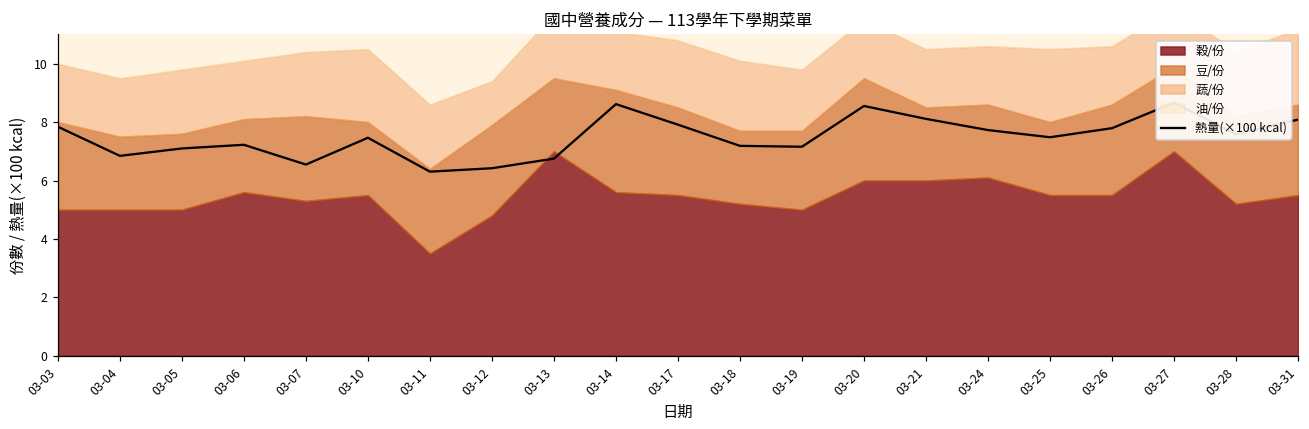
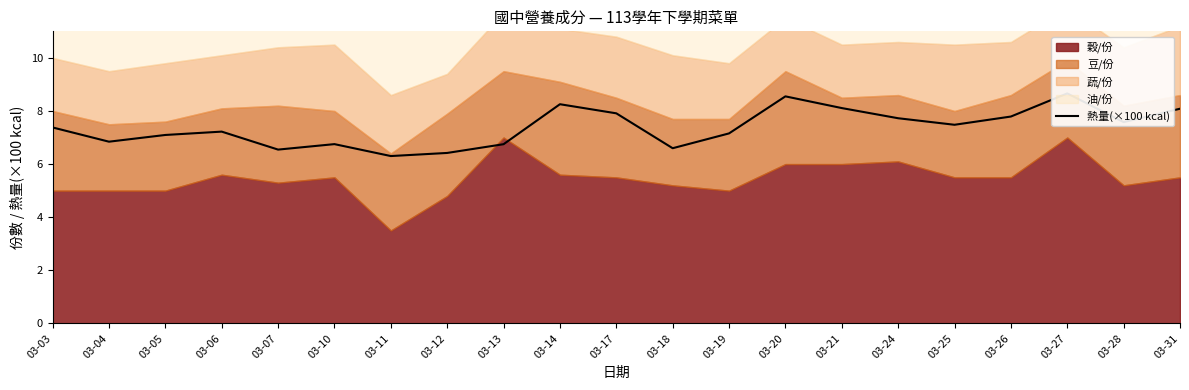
熱量(×100 kcal), 03-03: 7.8 -> 7.4
熱量(×100 kcal), 03-10: 7.5 -> 6.8
熱量(×100 kcal), 03-14: 8.6 -> 8.3
熱量(×100 kcal), 03-18: 7.2 -> 6.6
